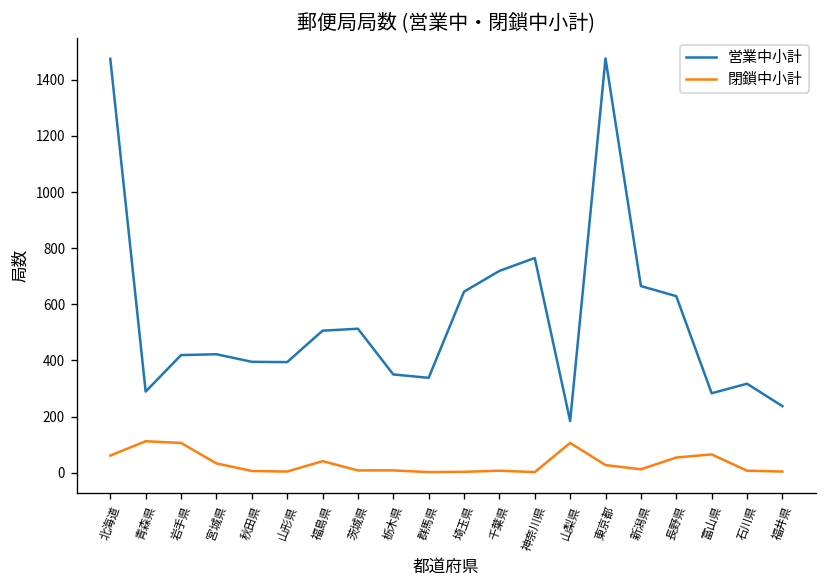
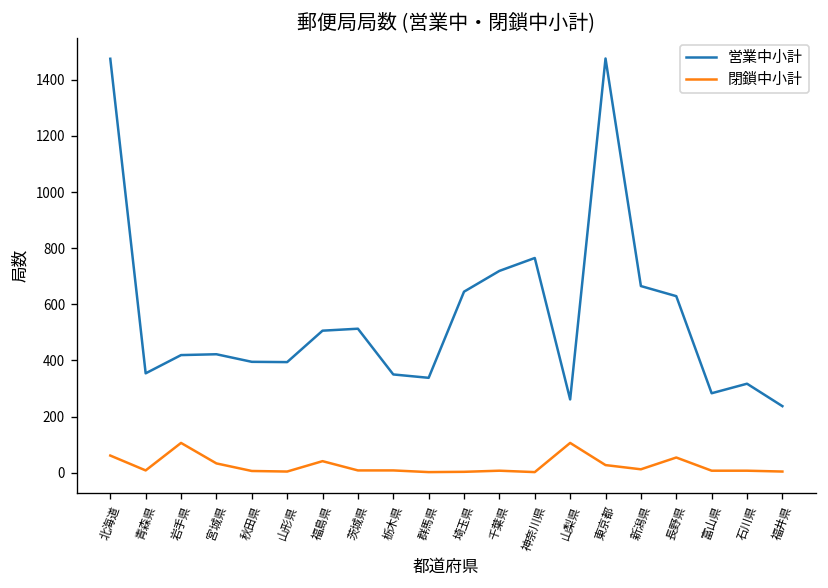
営業中小計, 青森県: 290 -> 350
閉鎖中小計, 青森県: 110 -> 10
営業中小計, 山梨県: 180 -> 260
閉鎖中小計, 富山県: 70 -> 10
